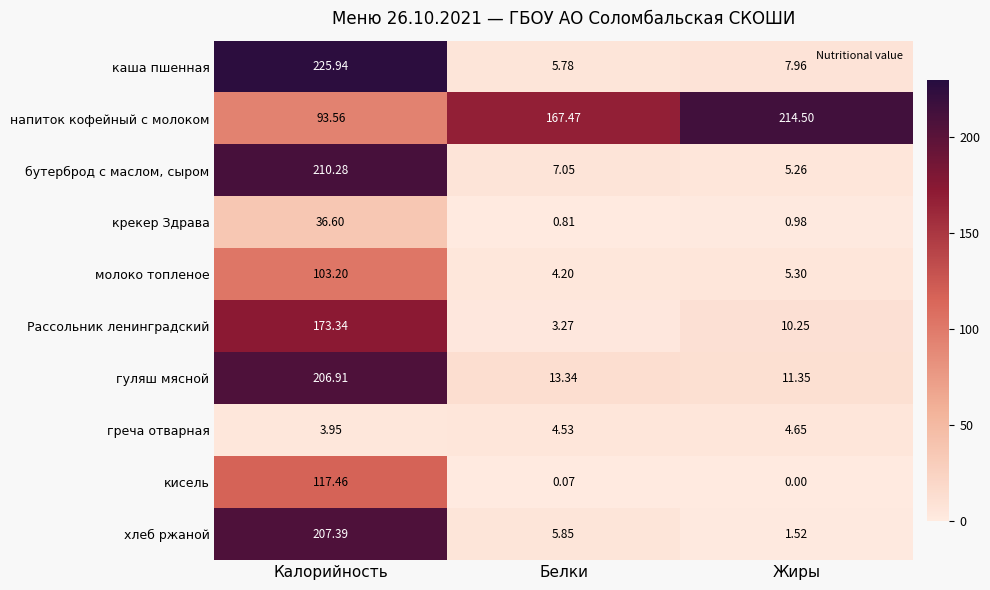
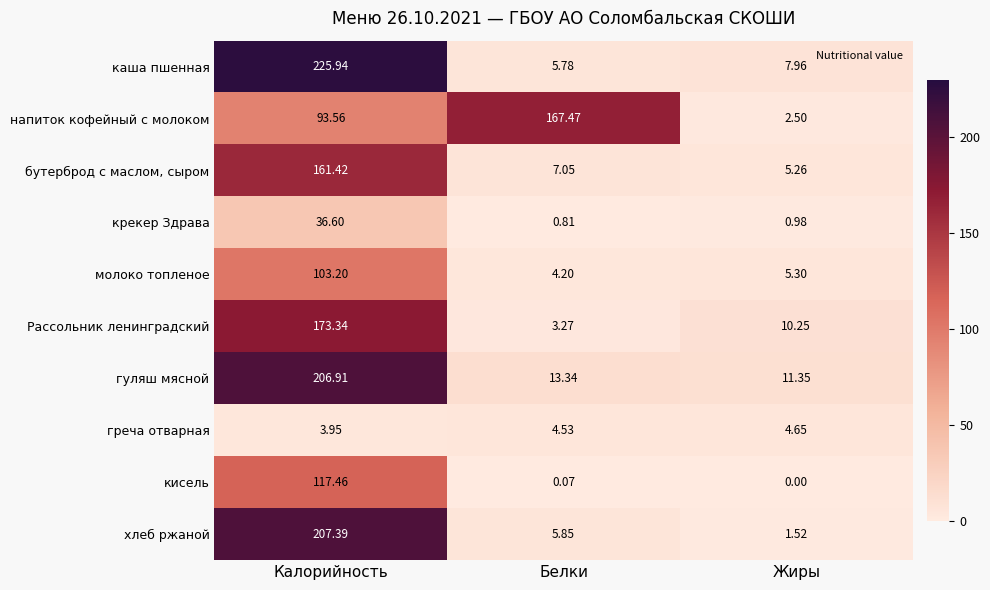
напиток кофейный с молоком, Жиры: 214.50 -> 2.50
бутерброд с маслом, сыром, Калорийность: 210.28 -> 161.42
